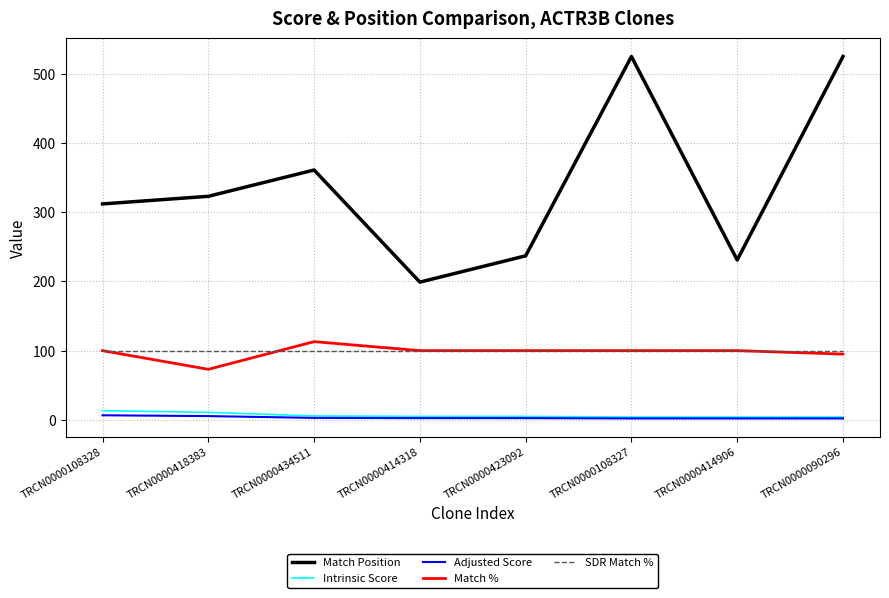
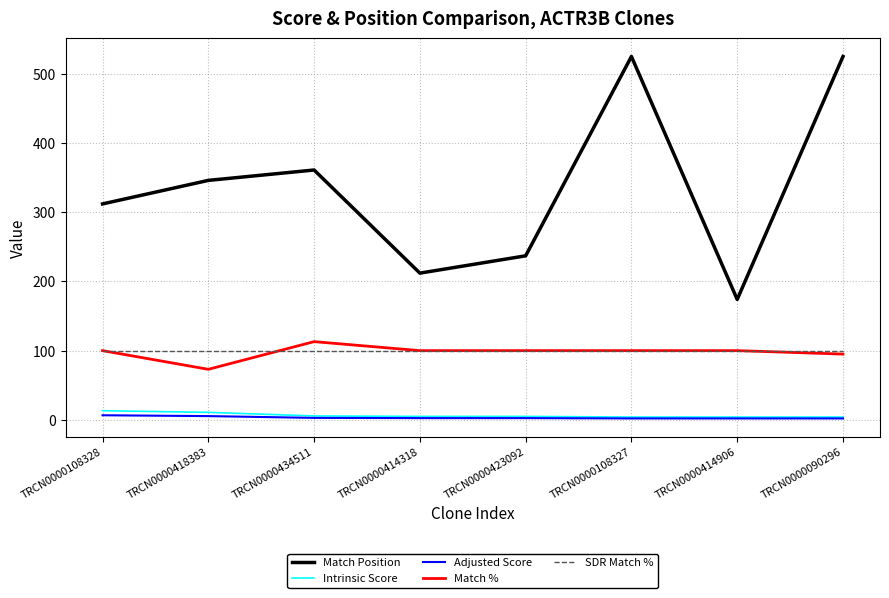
Match Position, TRCN0000418383: 320 -> 350
Match Position, TRCN0000414318: 200 -> 210
Match Position, TRCN0000414906: 230 -> 170
